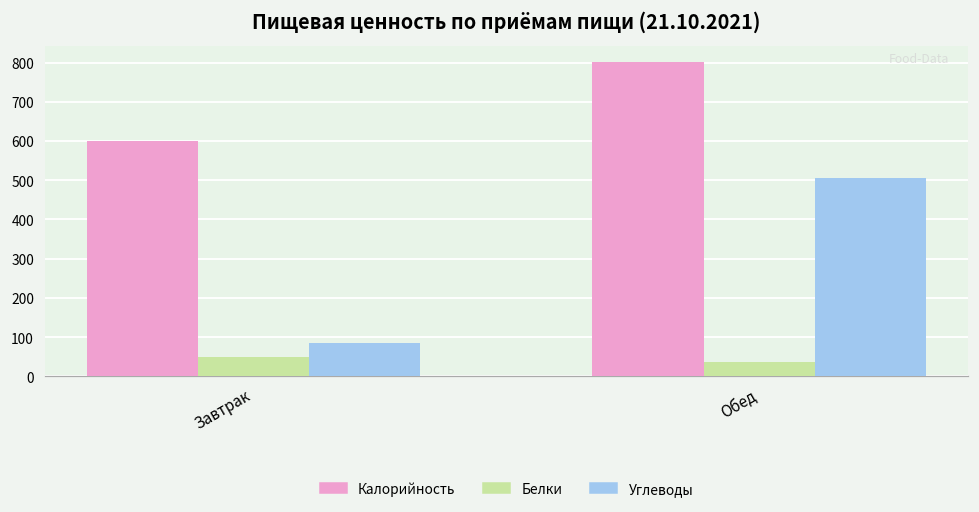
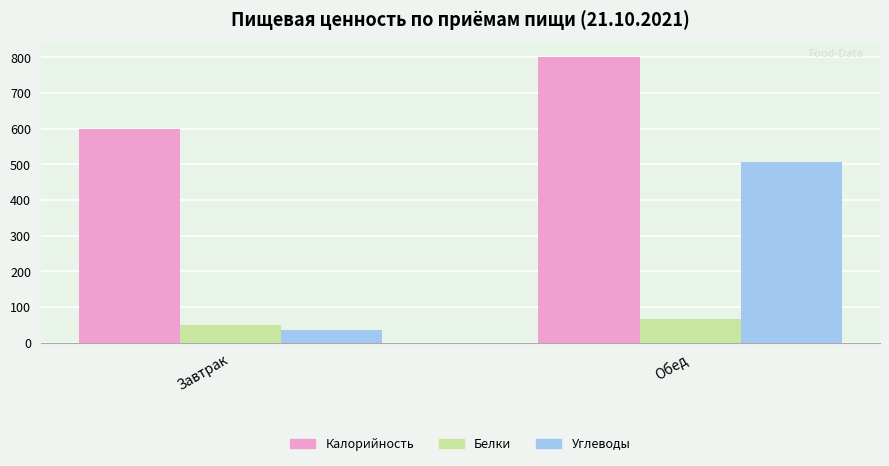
Углеводы, Завтрак: 80 -> 40
Белки, Обед: 40 -> 70
